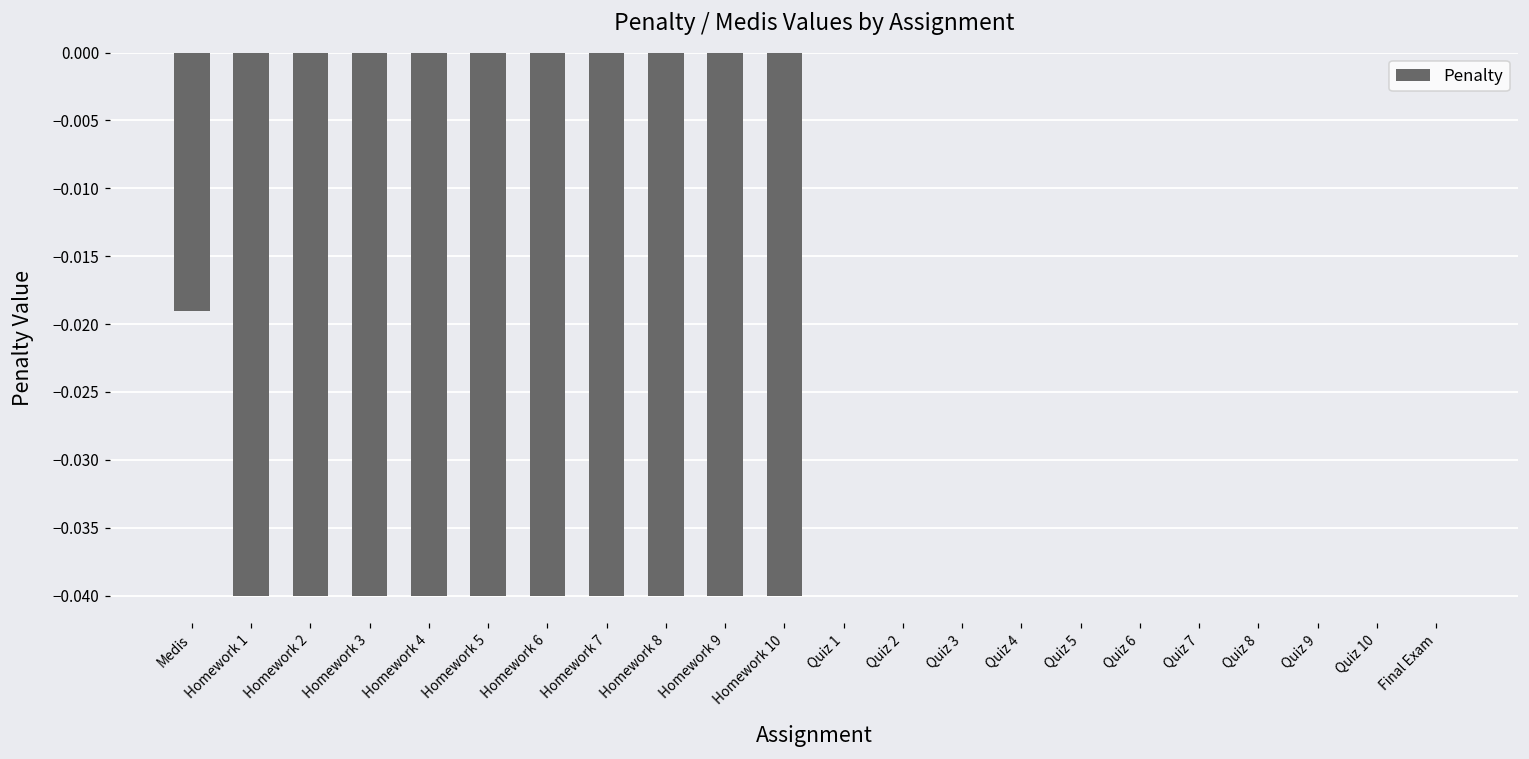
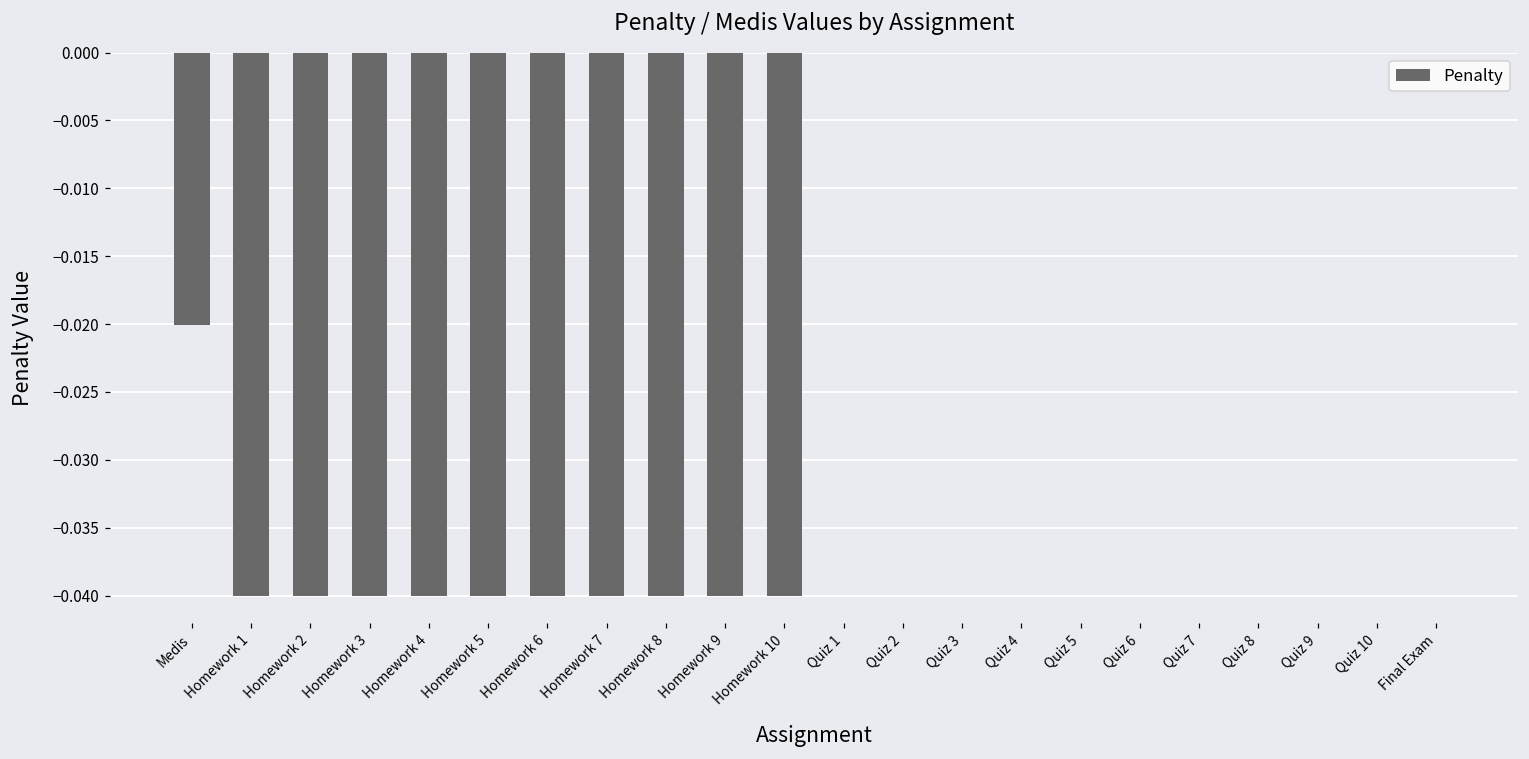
Medis: -0.0190 -> -0.0201
